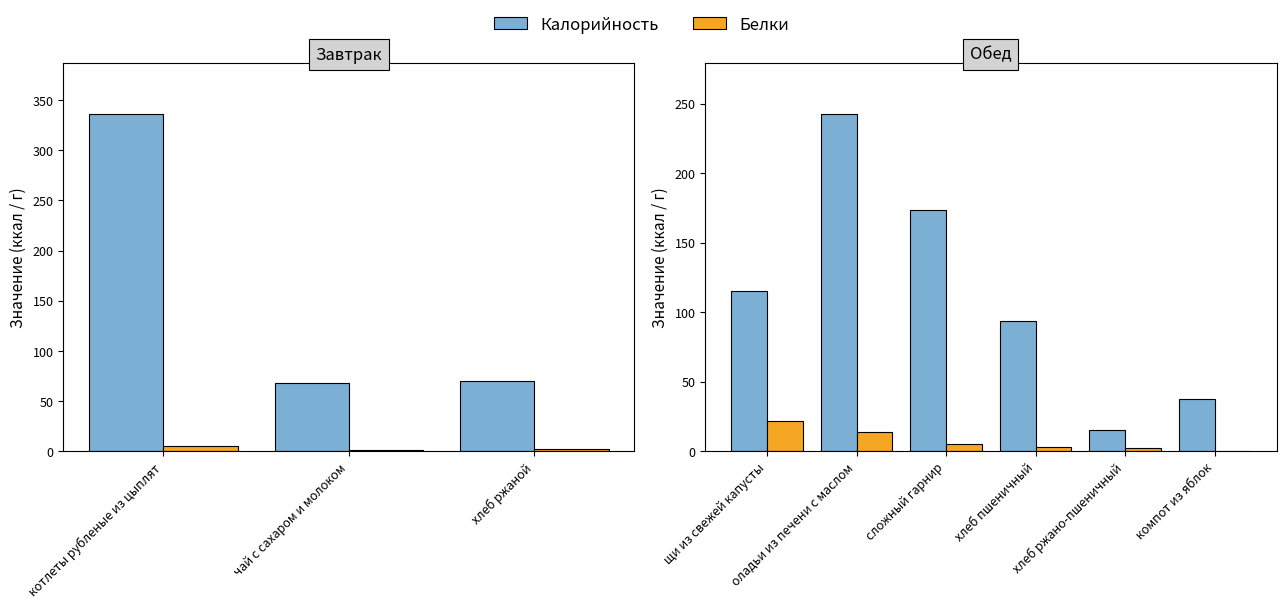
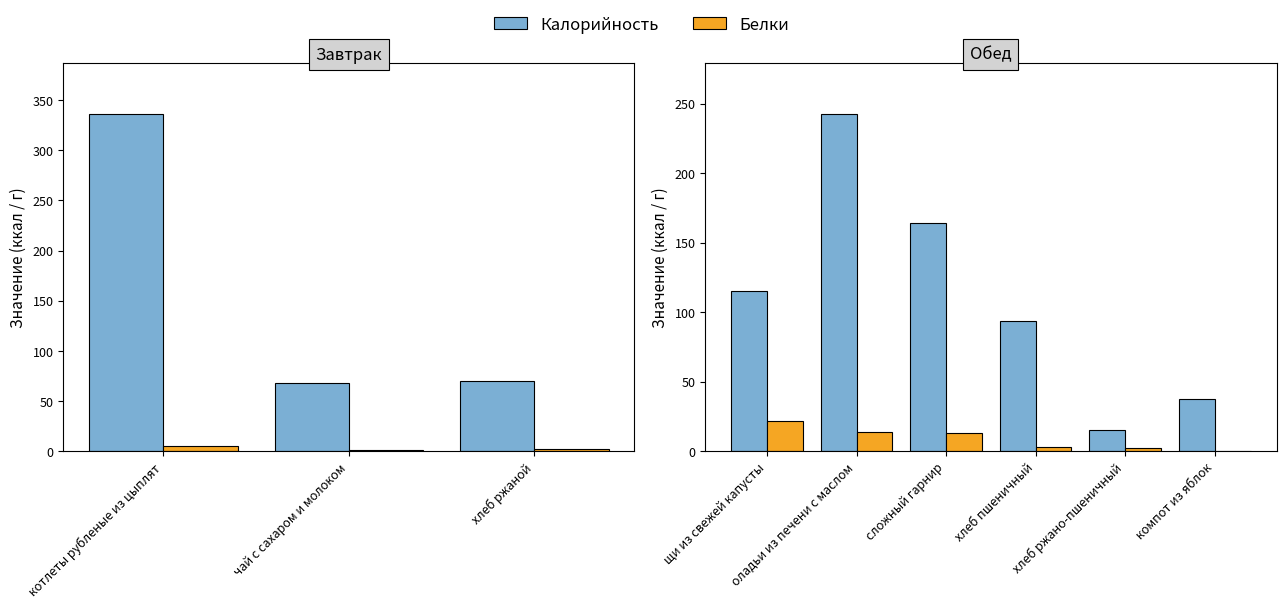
Обед, Калорийность, сложный гарнир: 174 -> 164
Обед, Белки, сложный гарнир: 5 -> 13
